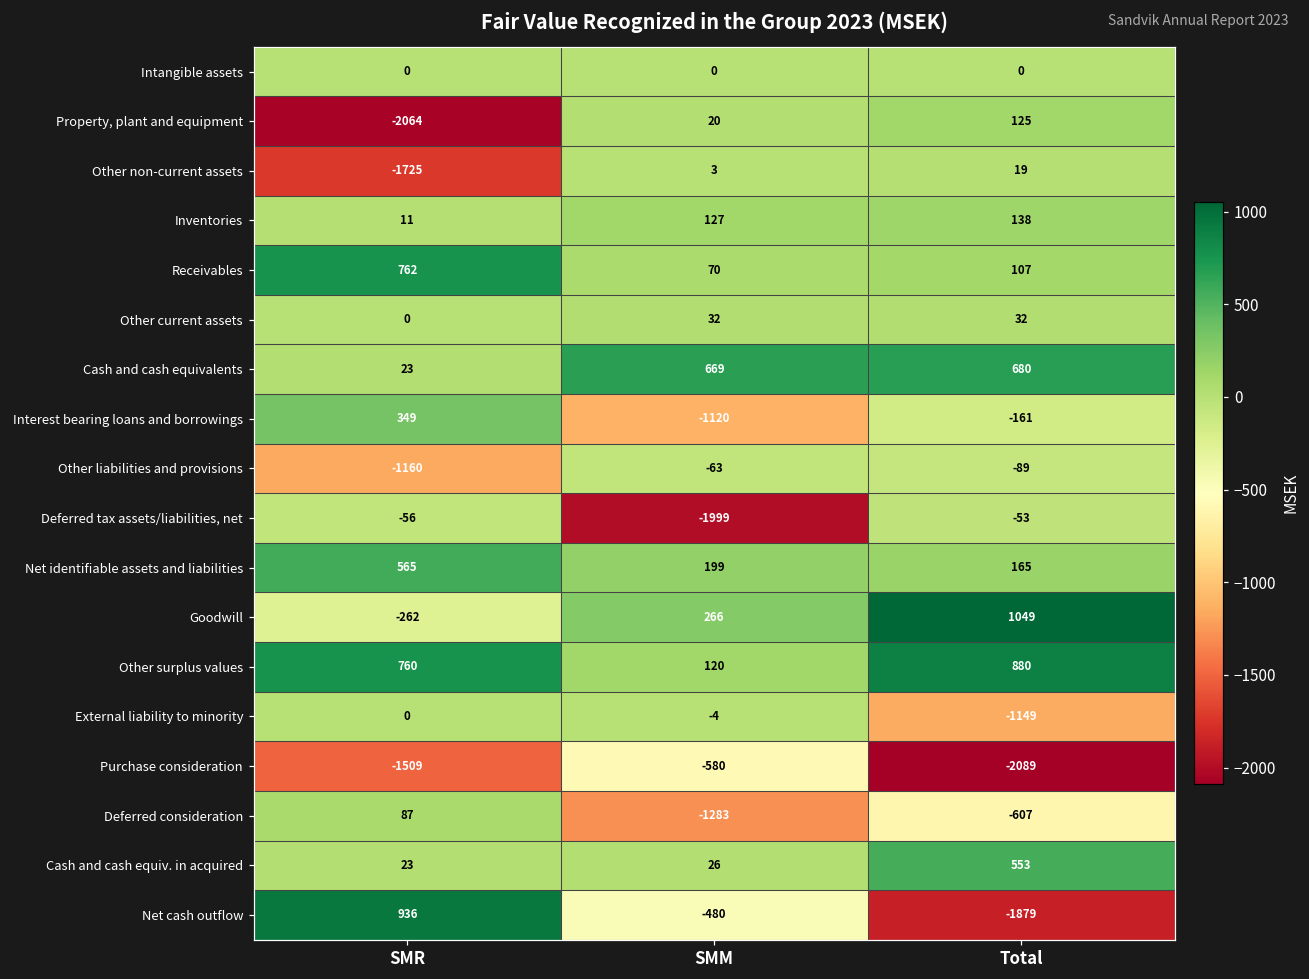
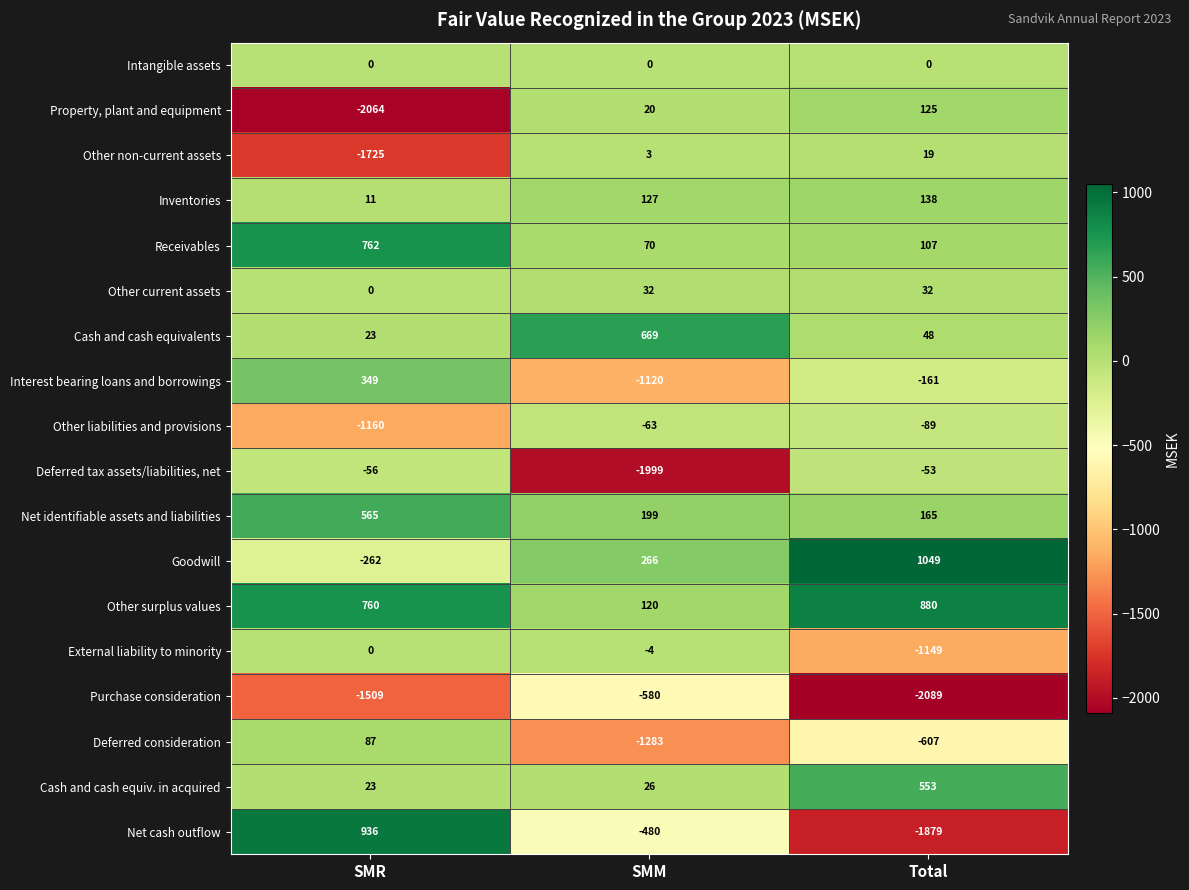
Cash and cash equivalents, Total: 680 -> 48
